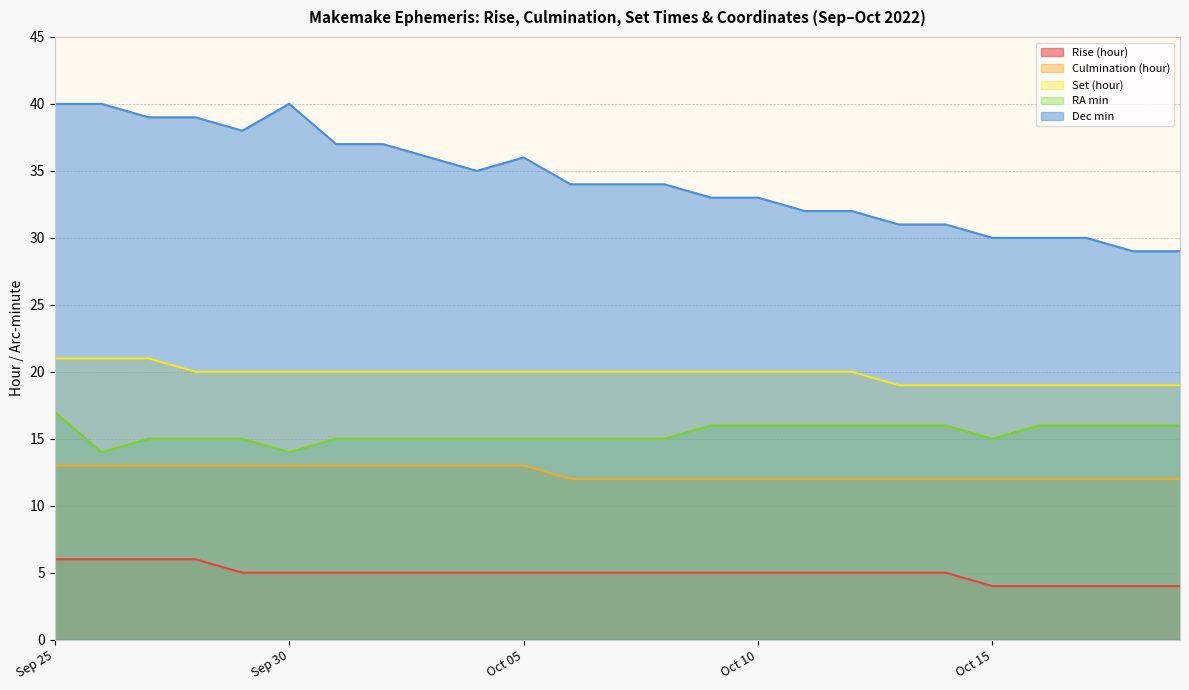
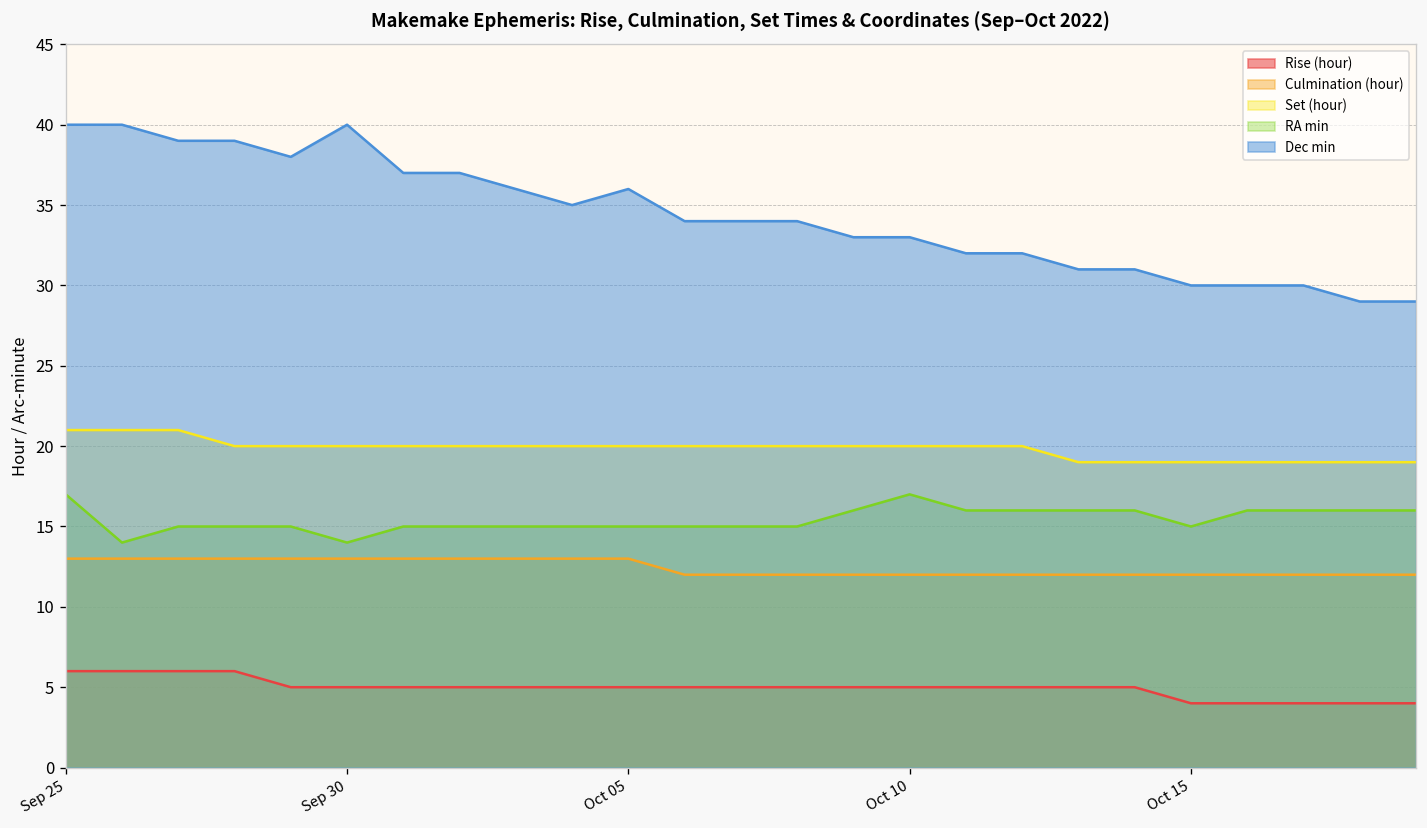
RA min, Oct 10: 16 -> 17
